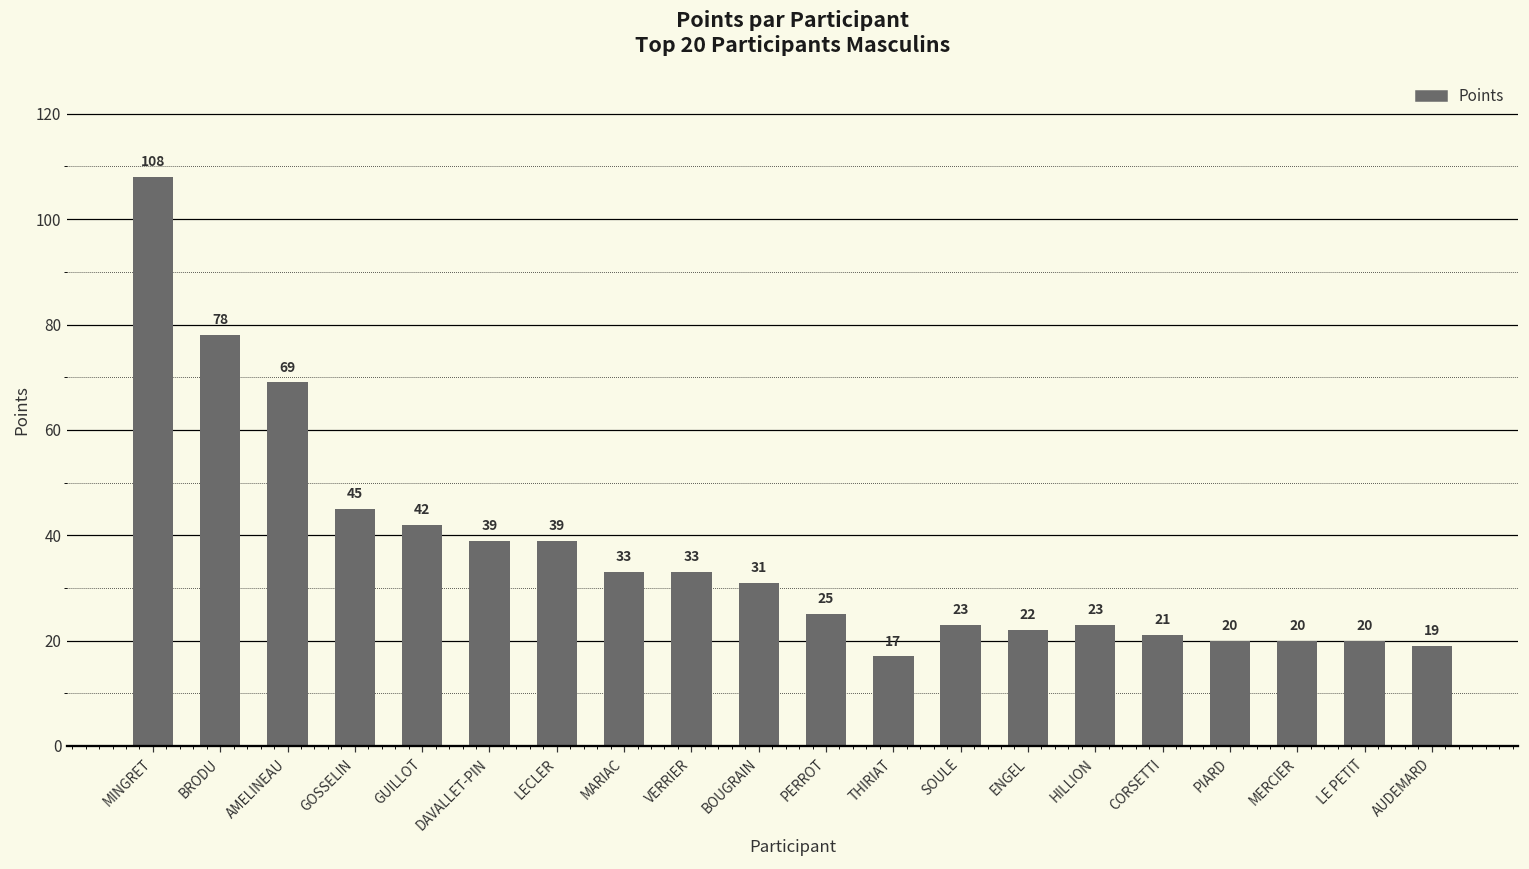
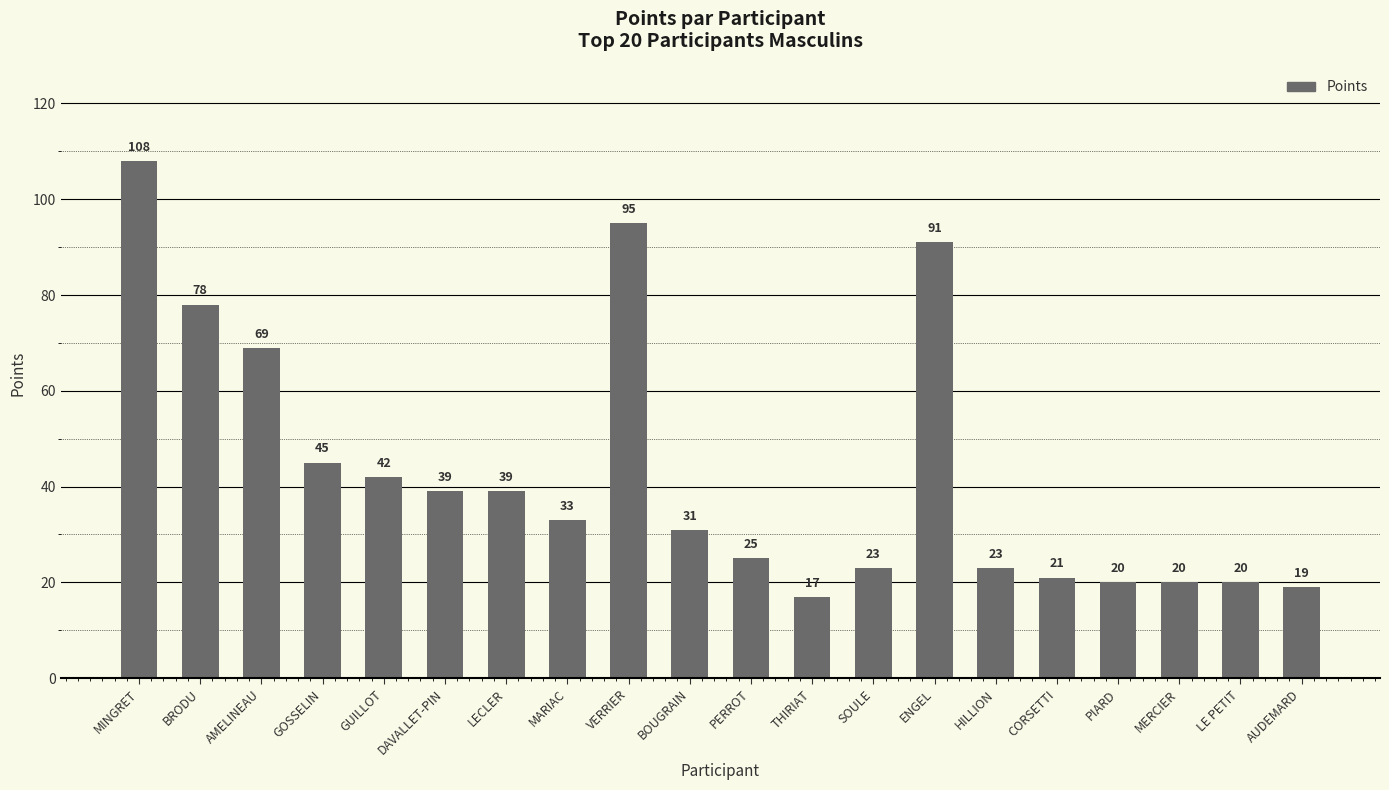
VERRIER: 33 -> 95
ENGEL: 22 -> 91
